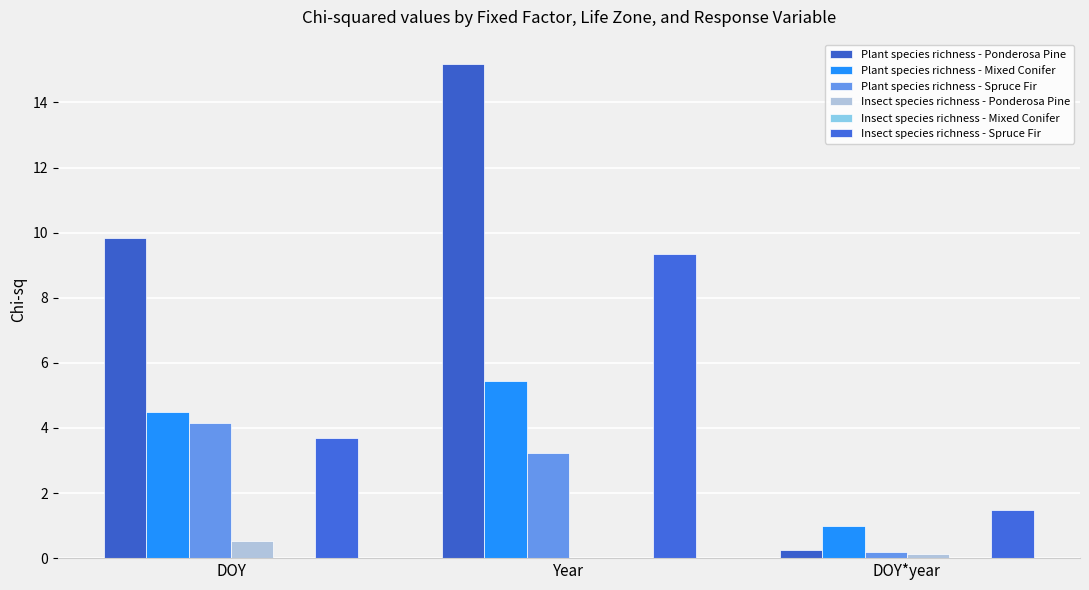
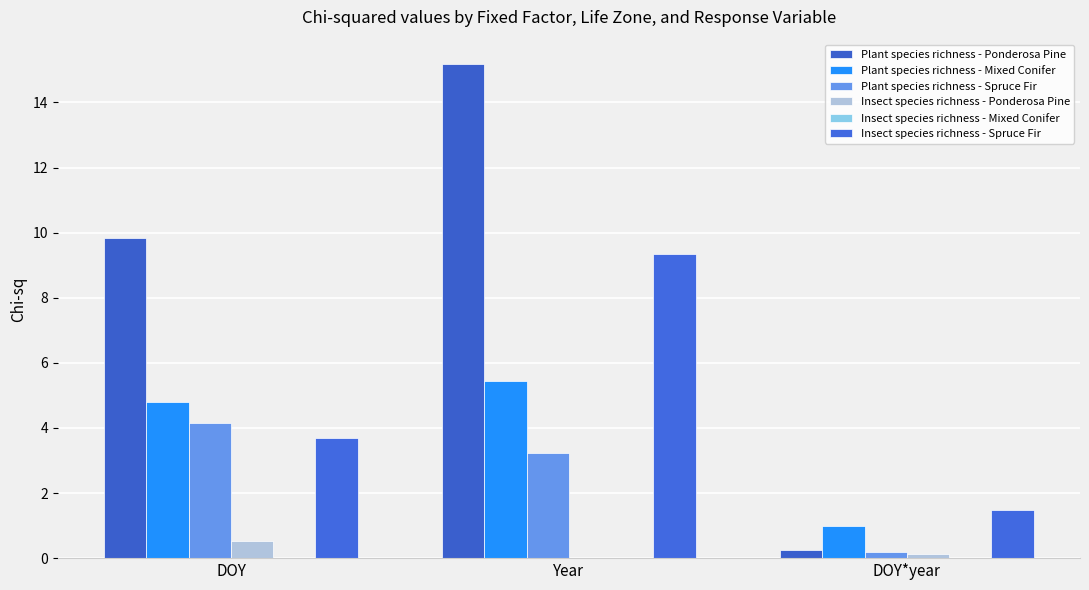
Plant species richness - Mixed Conifer, DOY: 4.5 -> 4.8
